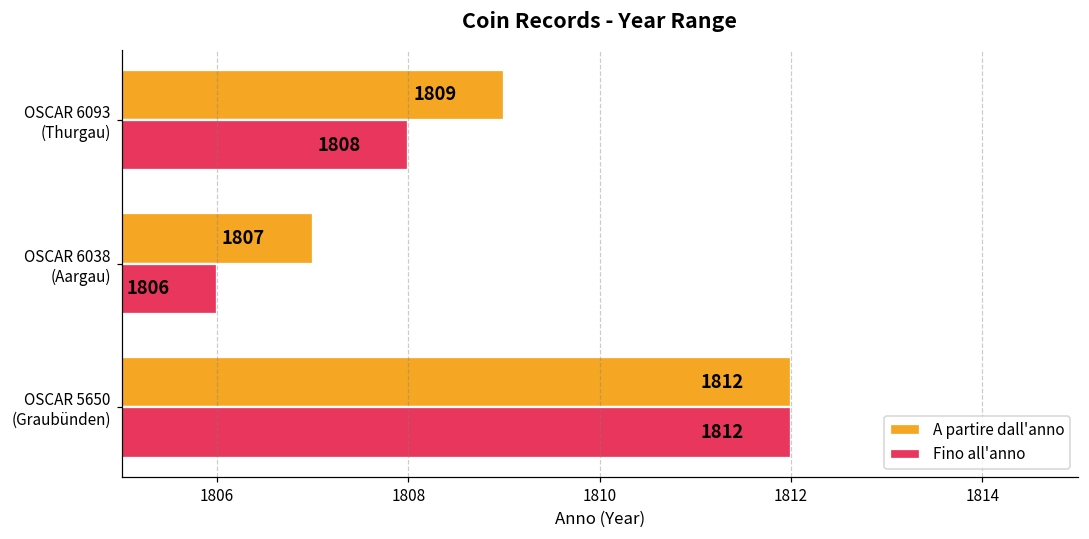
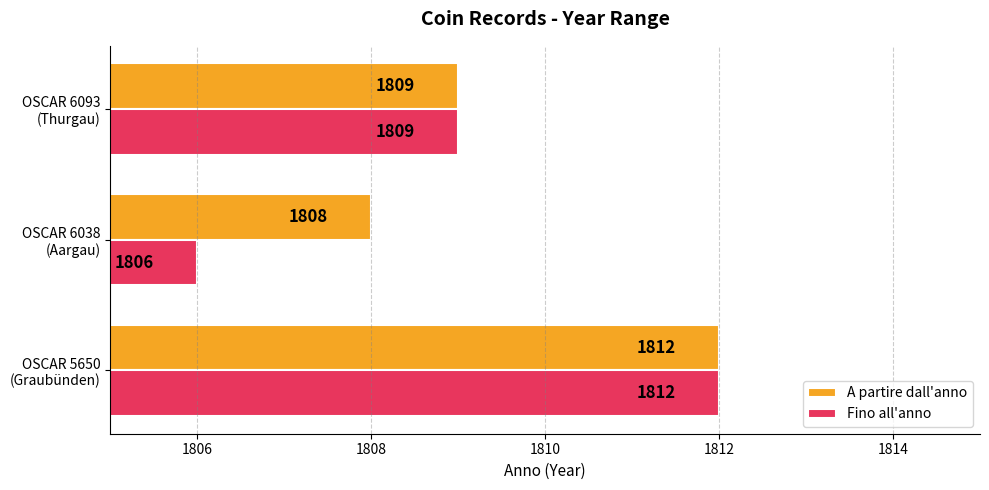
Fino all'anno, OSCAR 6093 (Thurgau): 1808 -> 1809
A partire dall'anno, OSCAR 6038 (Aargau): 1807 -> 1808
